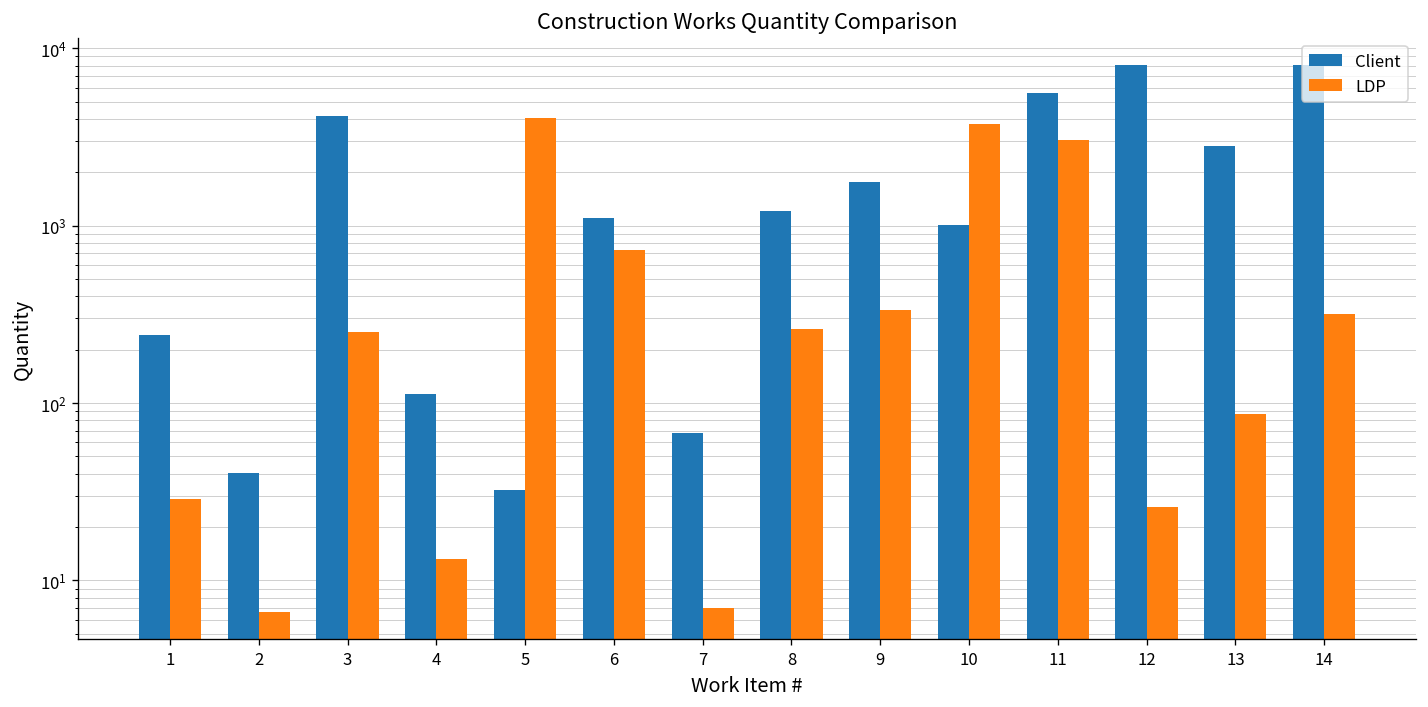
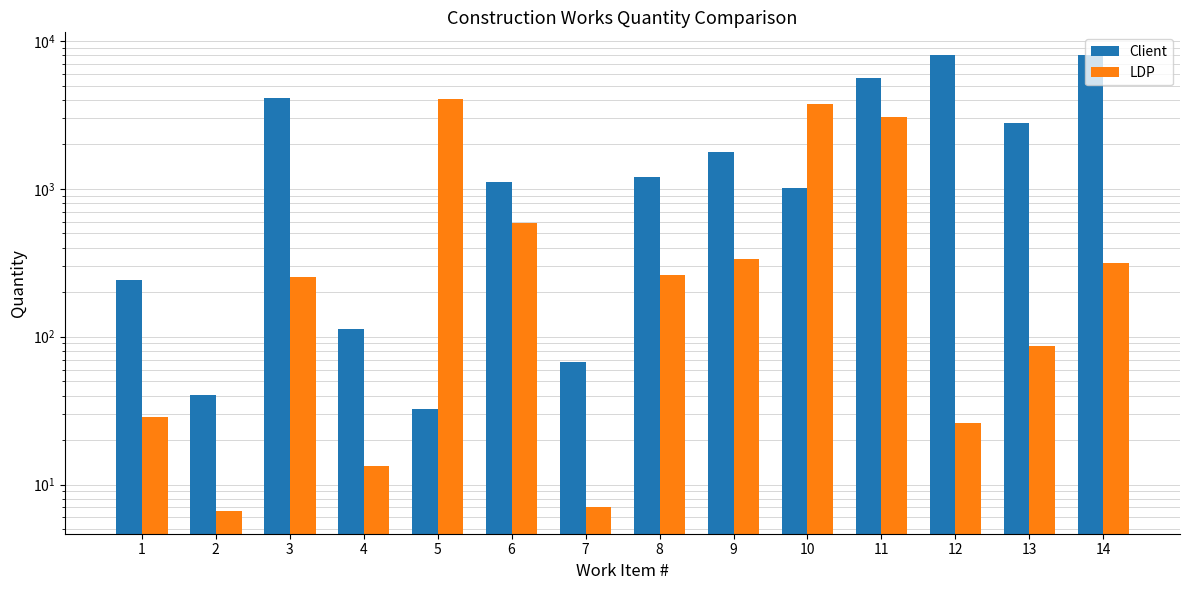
LDP, 6: 700 -> 590
